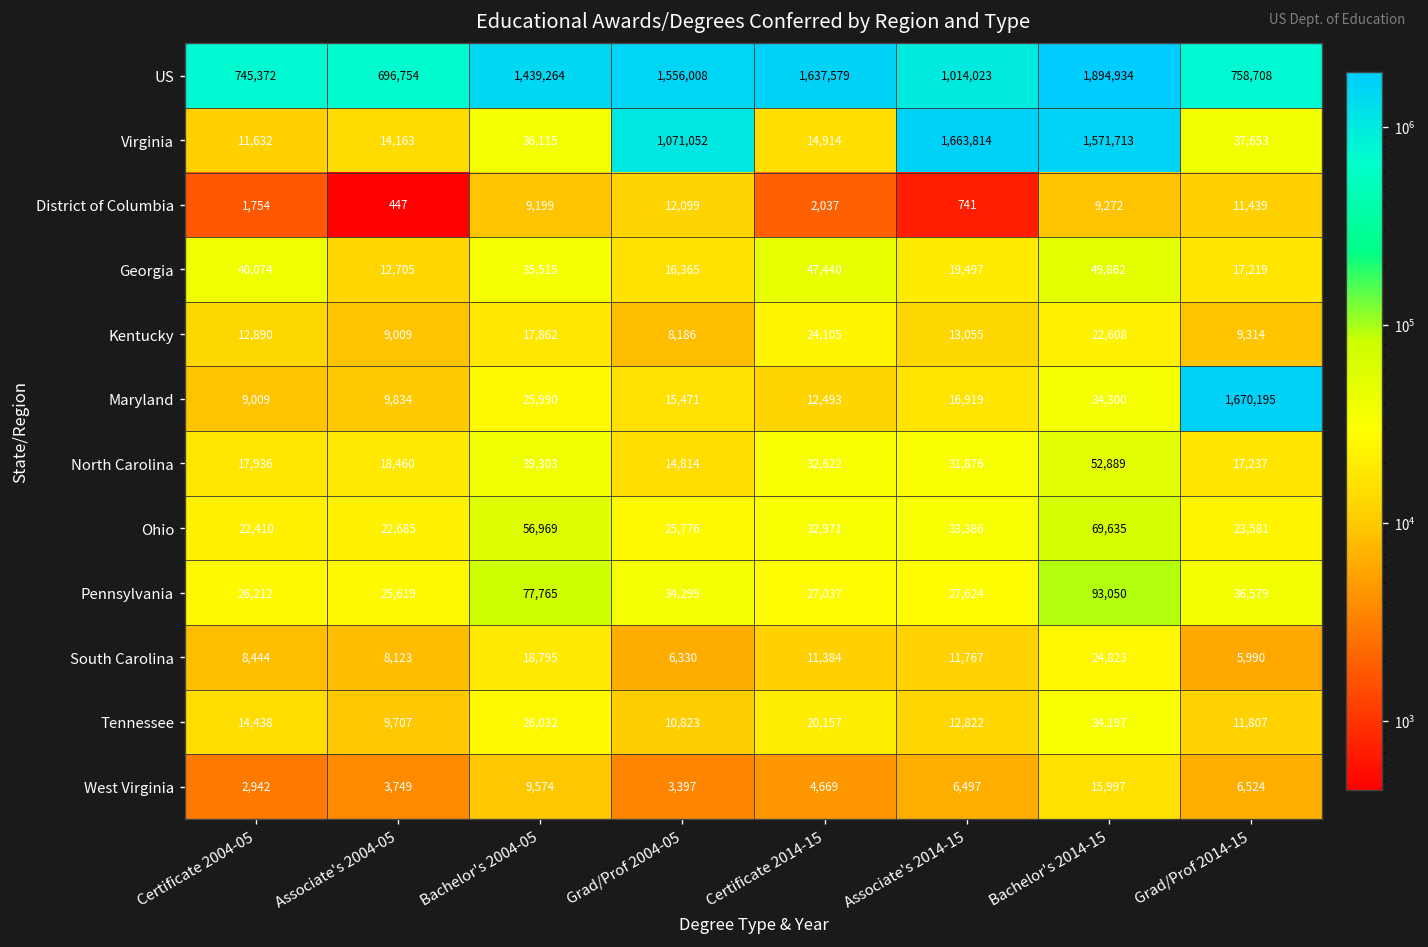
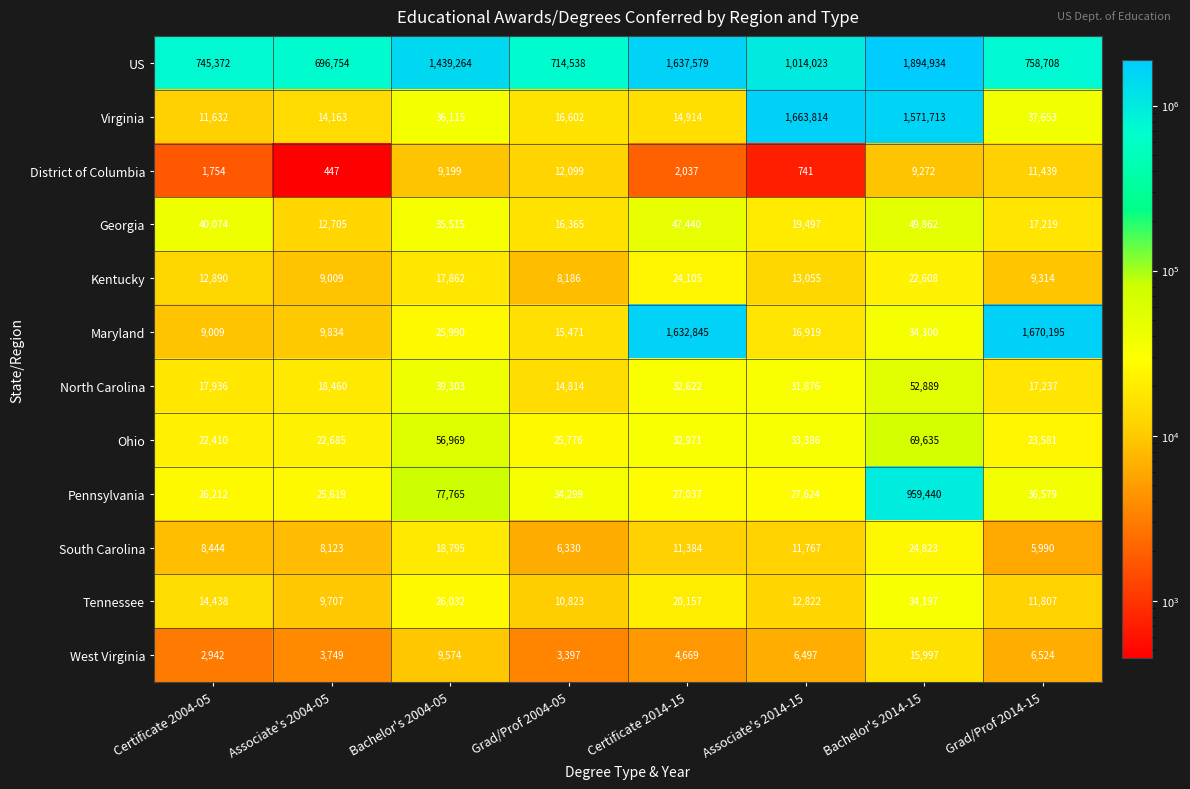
US, Grad/Prof 2004-05: 1,556,008 -> 714,538
Virginia, Grad/Prof 2004-05: 1,071,052 -> 16,602
Maryland, Certificate 2014-15: 12,493 -> 1,632,845
Pennsylvania, Bachelor's 2014-15: 93,050 -> 959,440
